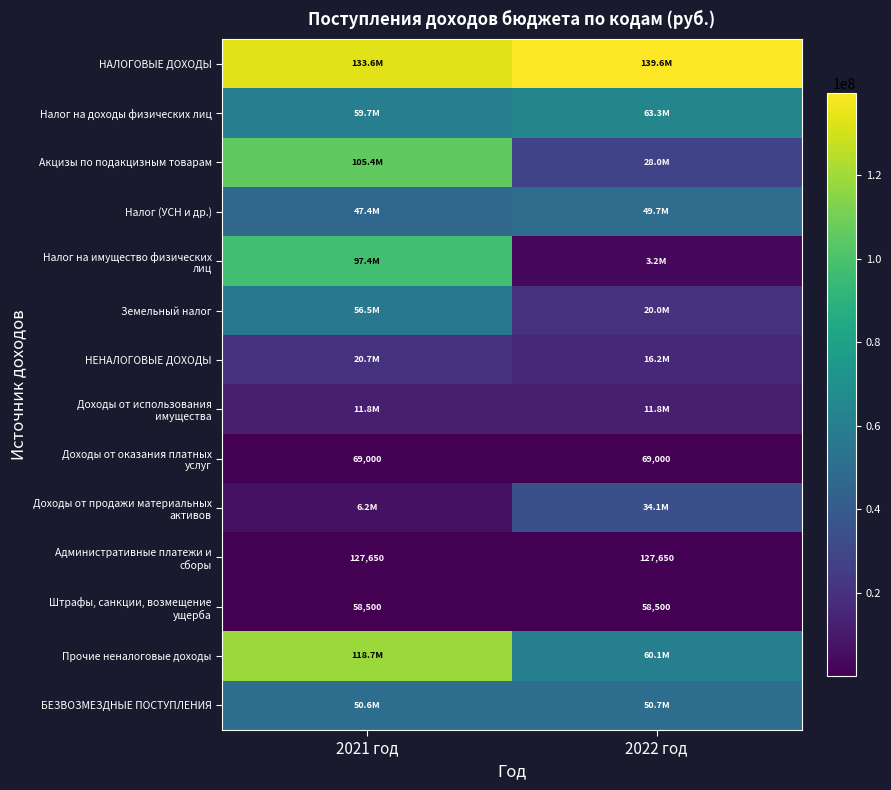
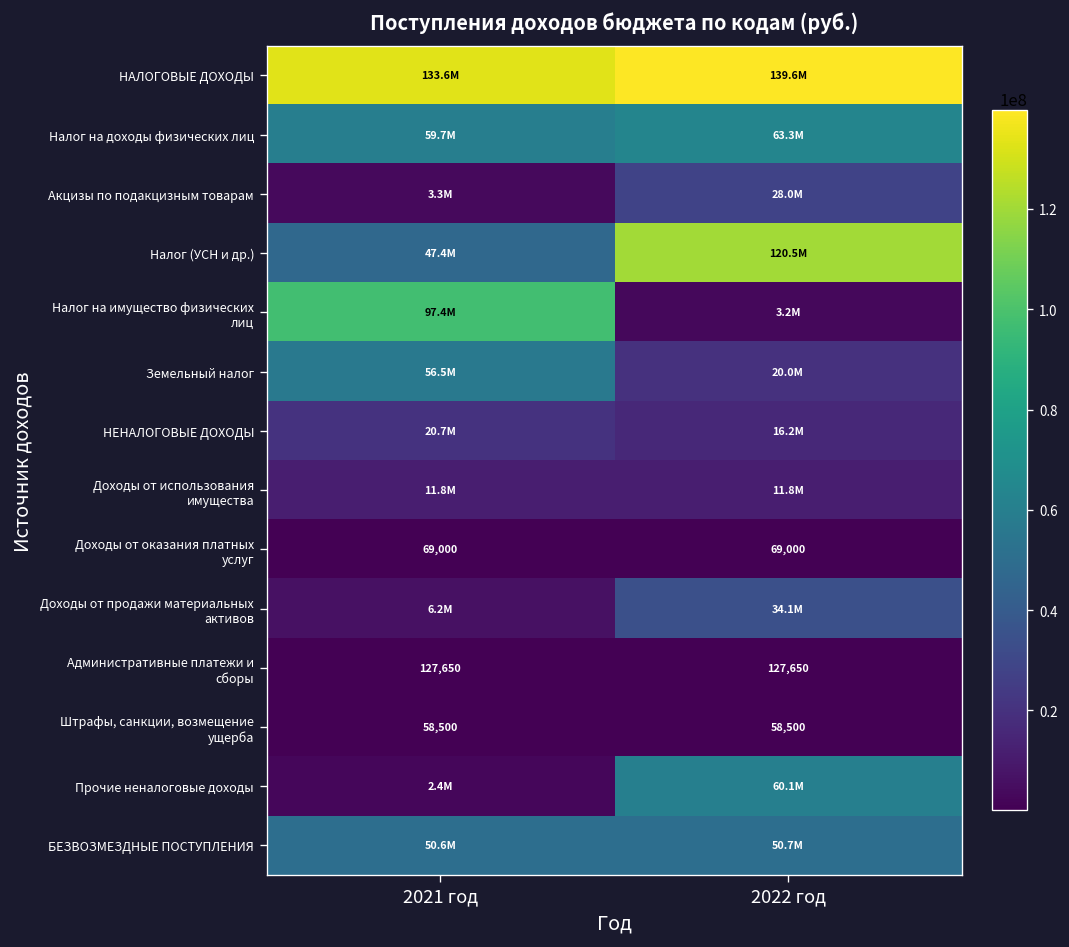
Акцизы по подакцизным товарам, 2021 год: 105.4M -> 3.3M
Налог (УСН и др.), 2022 год: 49.7M -> 120.5M
Прочие неналоговые доходы, 2021 год: 118.7M -> 2.4M
